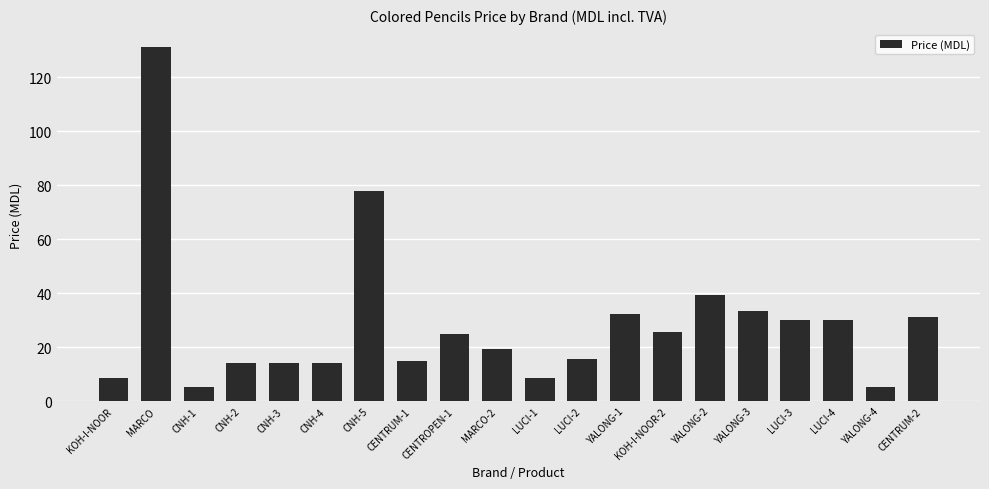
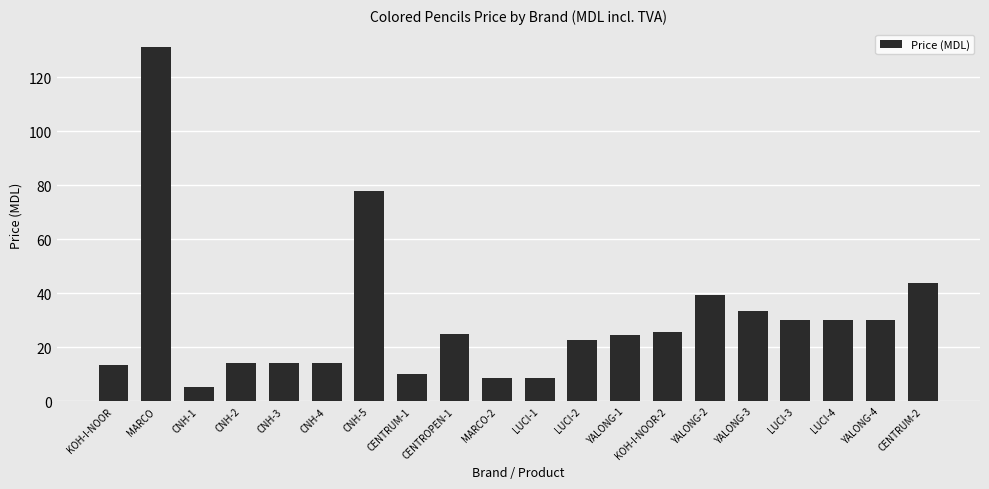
KOH-I-NOOR: 9 -> 13
CENTRUM-1: 15 -> 10
MARCO-2: 19 -> 8
LUCI-2: 16 -> 23
YALONG-1: 32 -> 24
YALONG-4: 5 -> 30
CENTRUM-2: 31 -> 44
